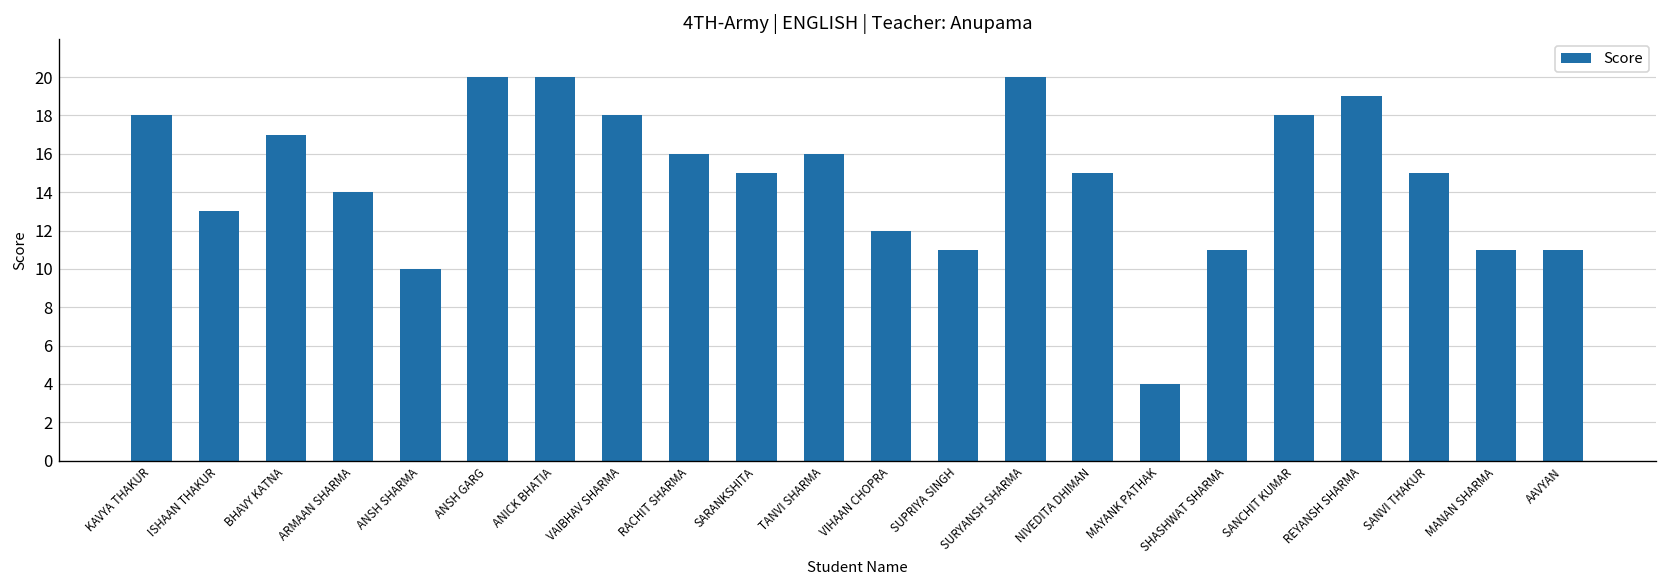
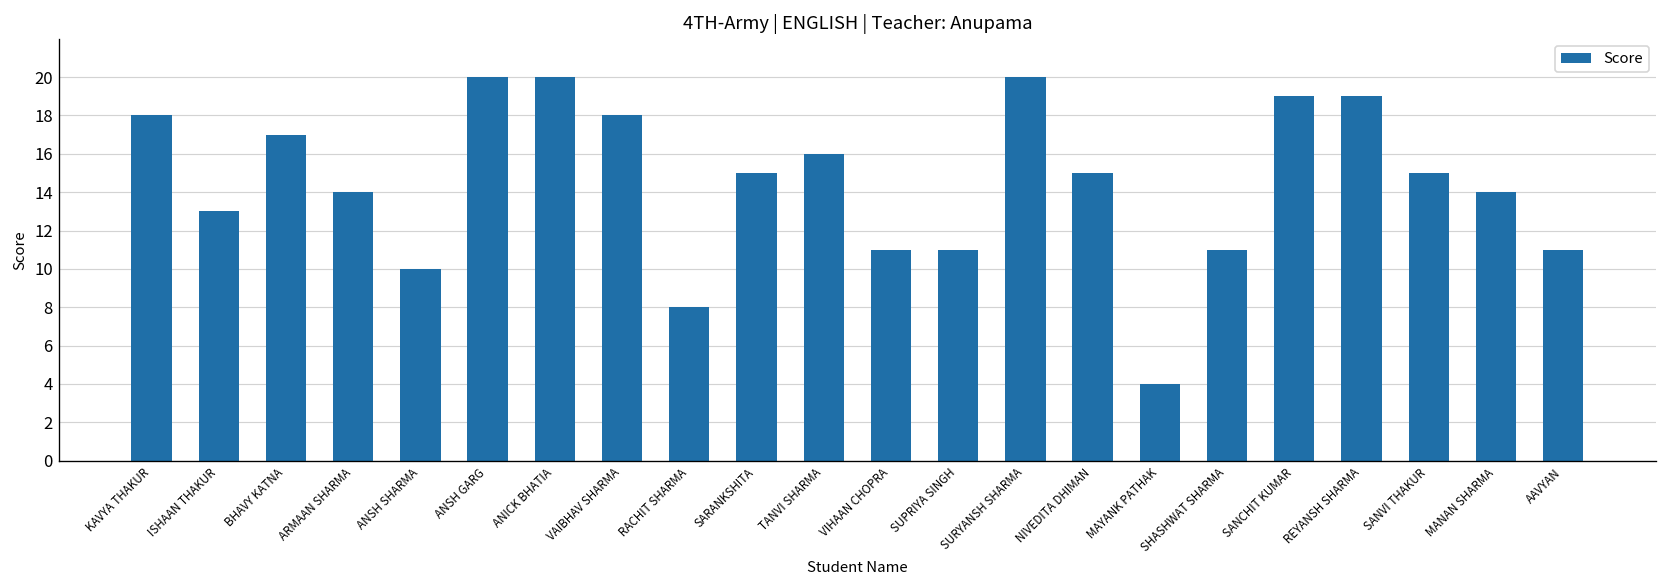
RACHIT SHARMA: 16 -> 8
VIHAAN CHOPRA: 12 -> 11
SANCHIT KUMAR: 18 -> 19
MANAN SHARMA: 11 -> 14
